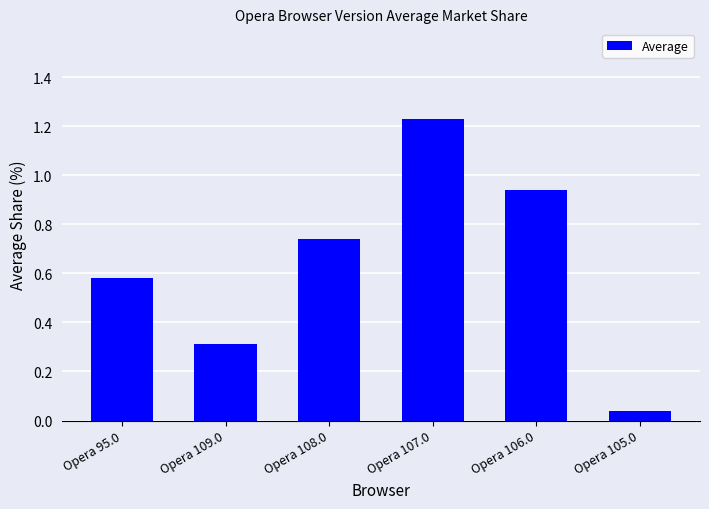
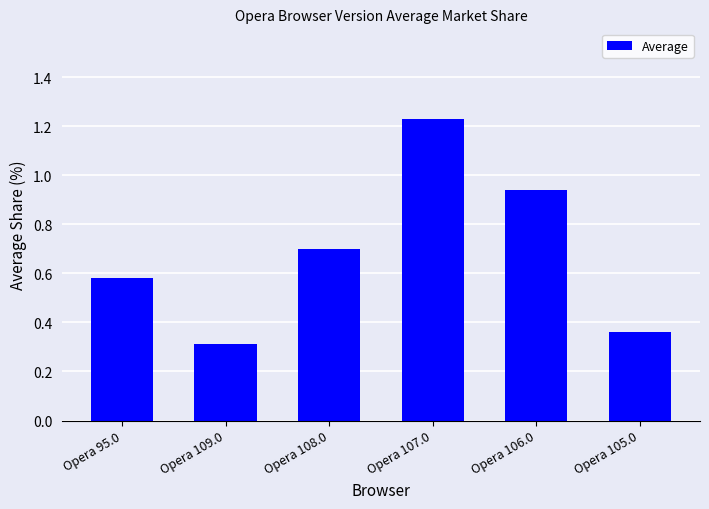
Opera 108.0: 0.74 -> 0.70
Opera 105.0: 0.04 -> 0.36
